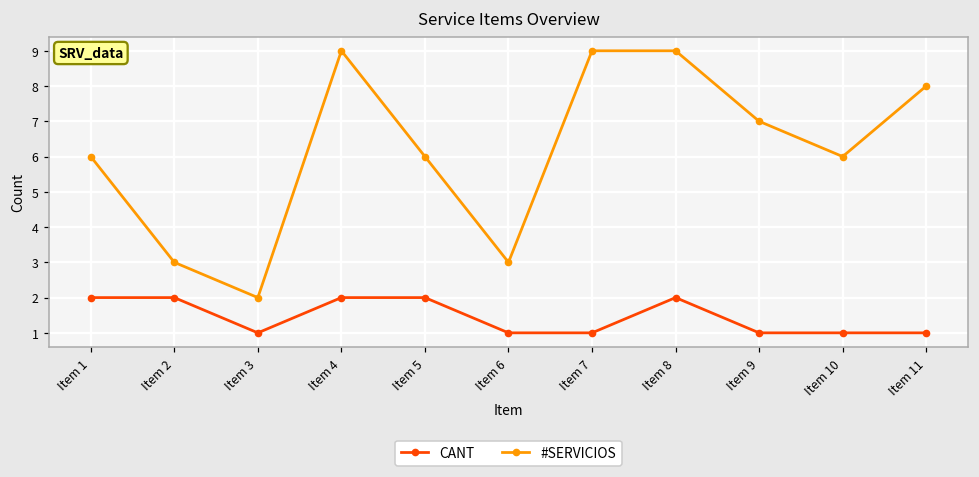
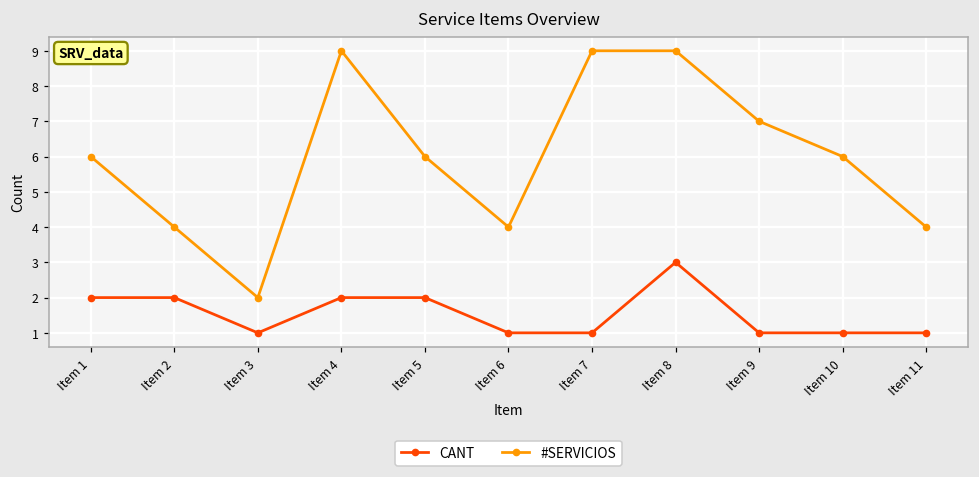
#SERVICIOS, Item 2: 3 -> 4
#SERVICIOS, Item 6: 3 -> 4
CANT, Item 8: 2 -> 3
#SERVICIOS, Item 11: 8 -> 4
